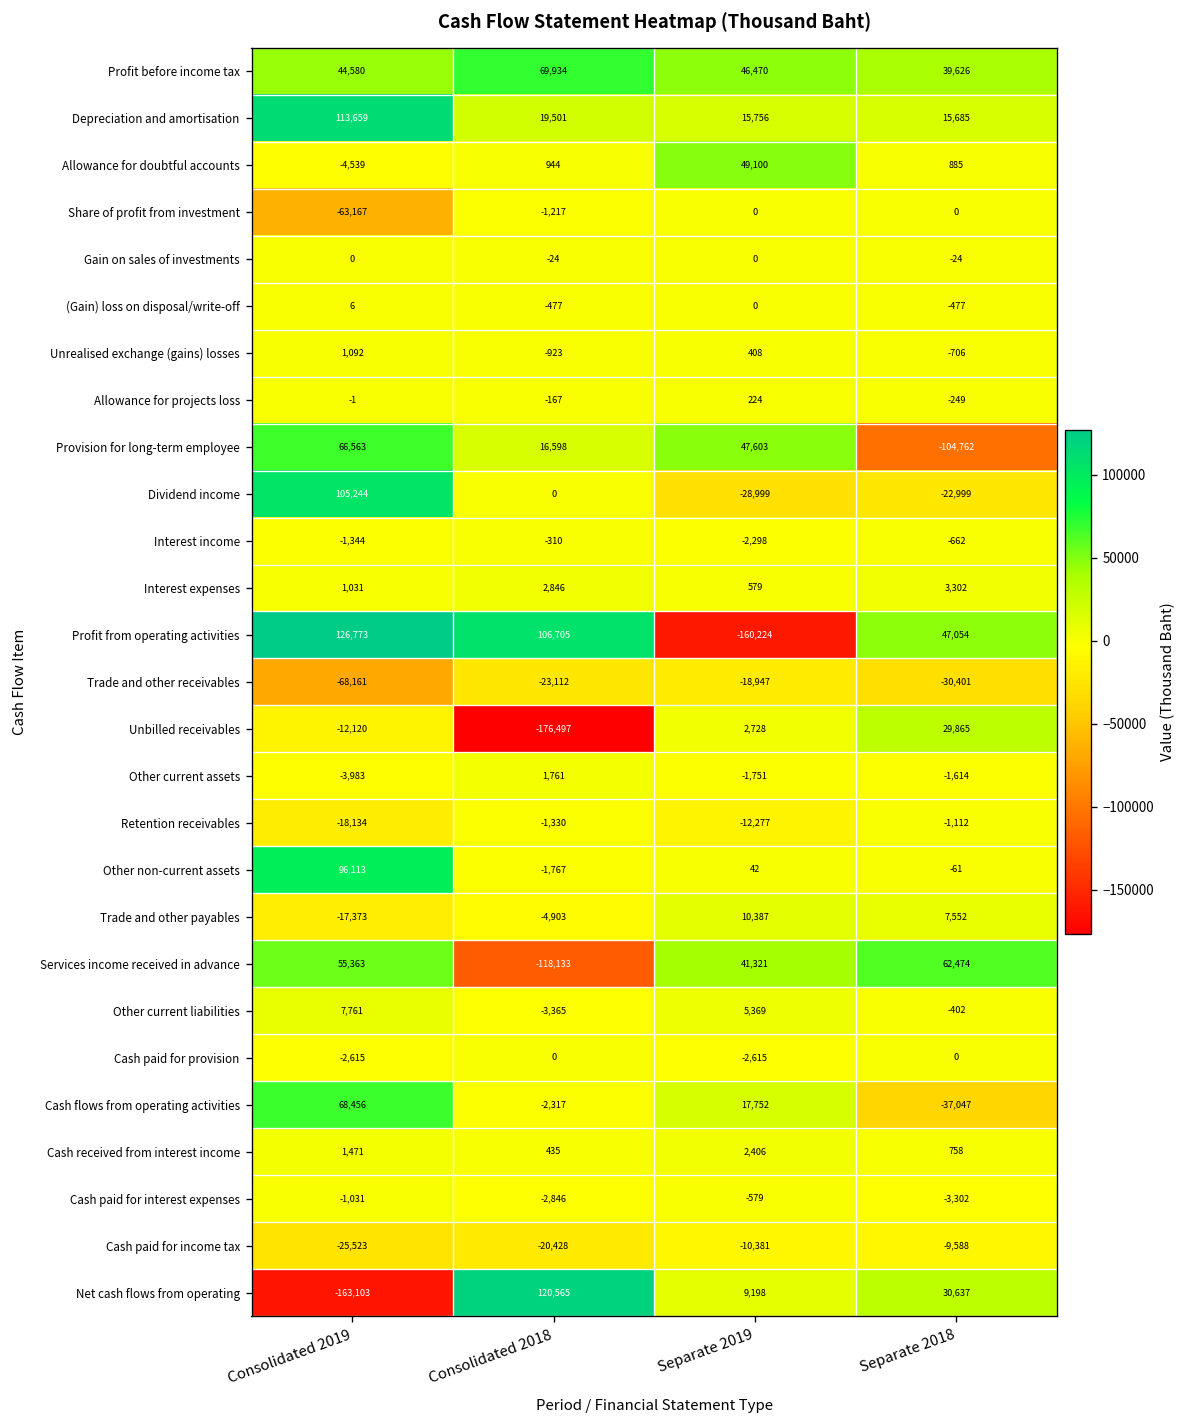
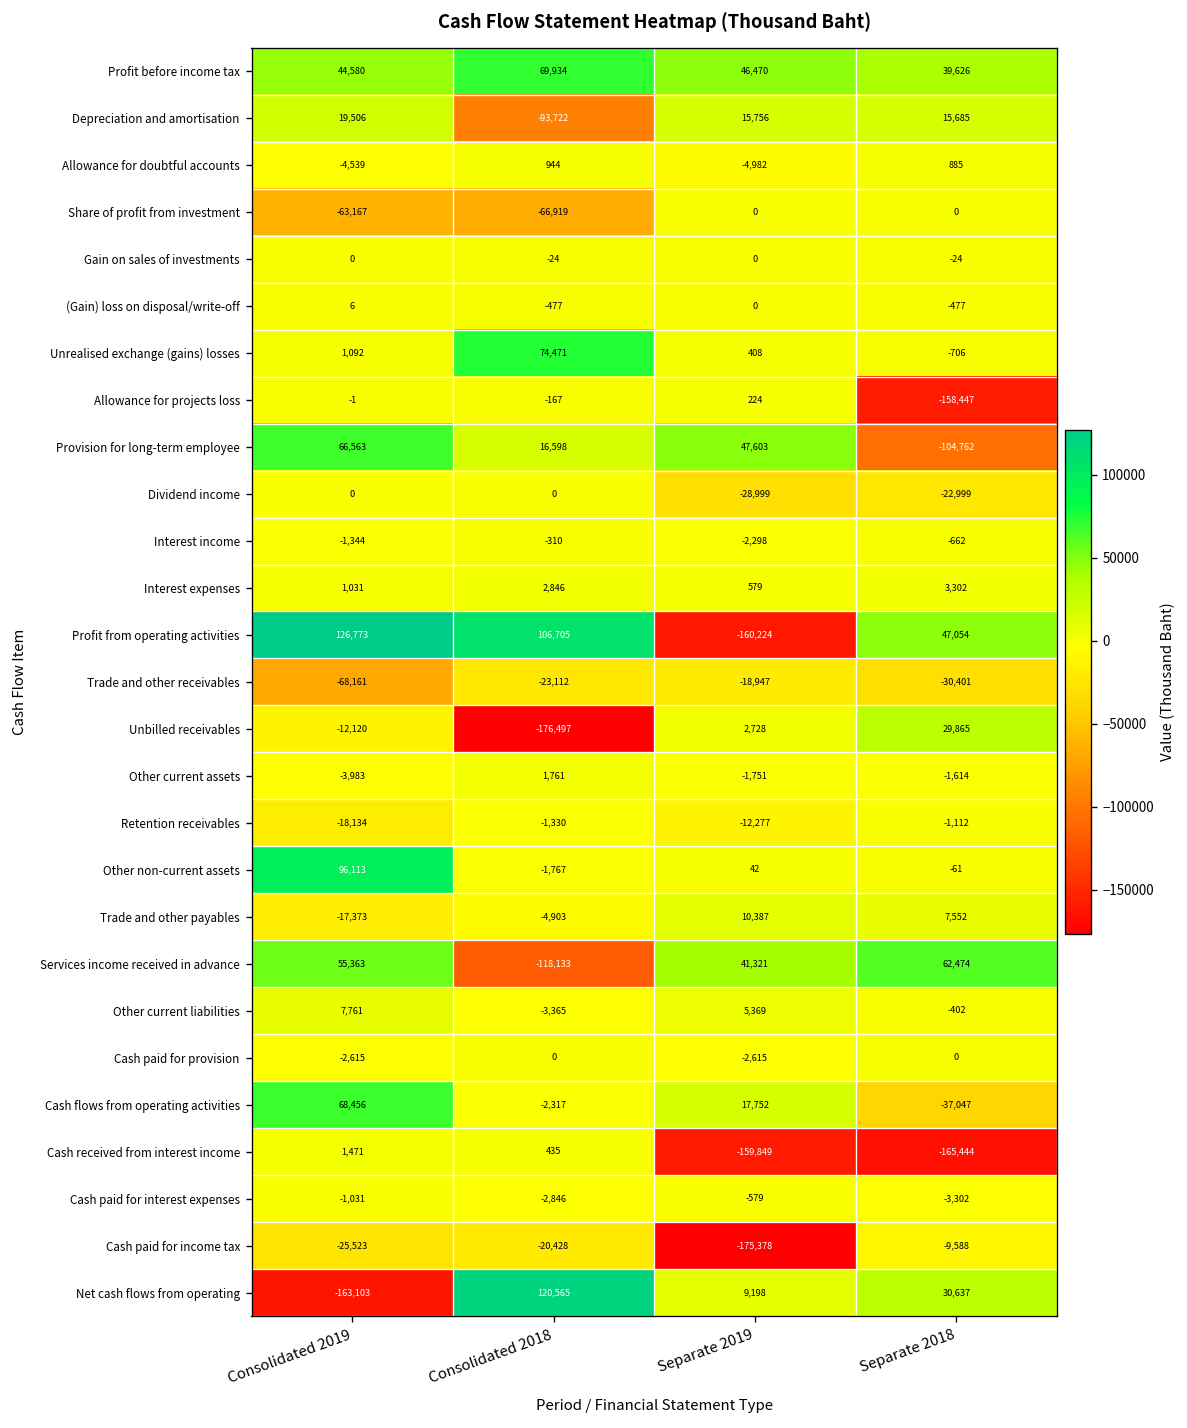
Depreciation and amortisation, Consolidated 2019: 113,659 -> 19,506
Depreciation and amortisation, Consolidated 2018: 19,501 -> -93,722
Allowance for doubtful accounts, Separate 2019: 49,100 -> -4,982
Share of profit from investment, Consolidated 2018: -1,217 -> -66,919
Unrealised exchange (gains) losses, Consolidated 2018: -923 -> 74,471
Allowance for projects loss, Separate 2018: -249 -> -158,447
Dividend income, Consolidated 2019: 105,244 -> 0
Cash received from interest income, Separate 2019: 2,406 -> -159,849
Cash received from interest income, Separate 2018: 758 -> -165,444
Cash paid for income tax, Separate 2019: -10,381 -> -175,378
